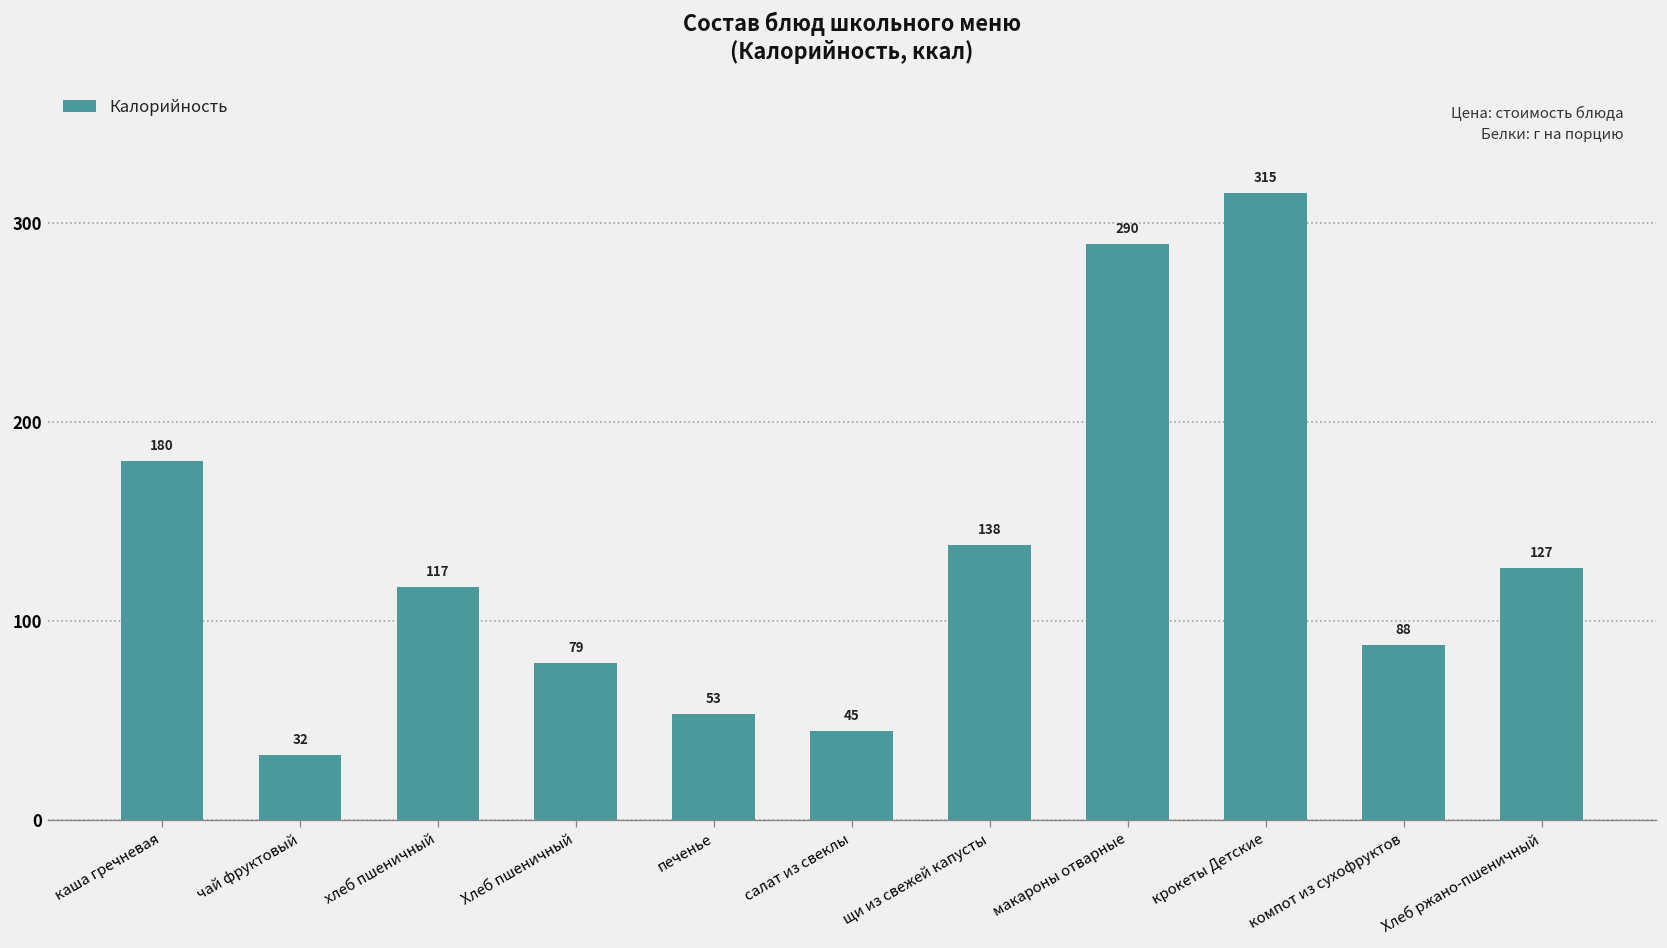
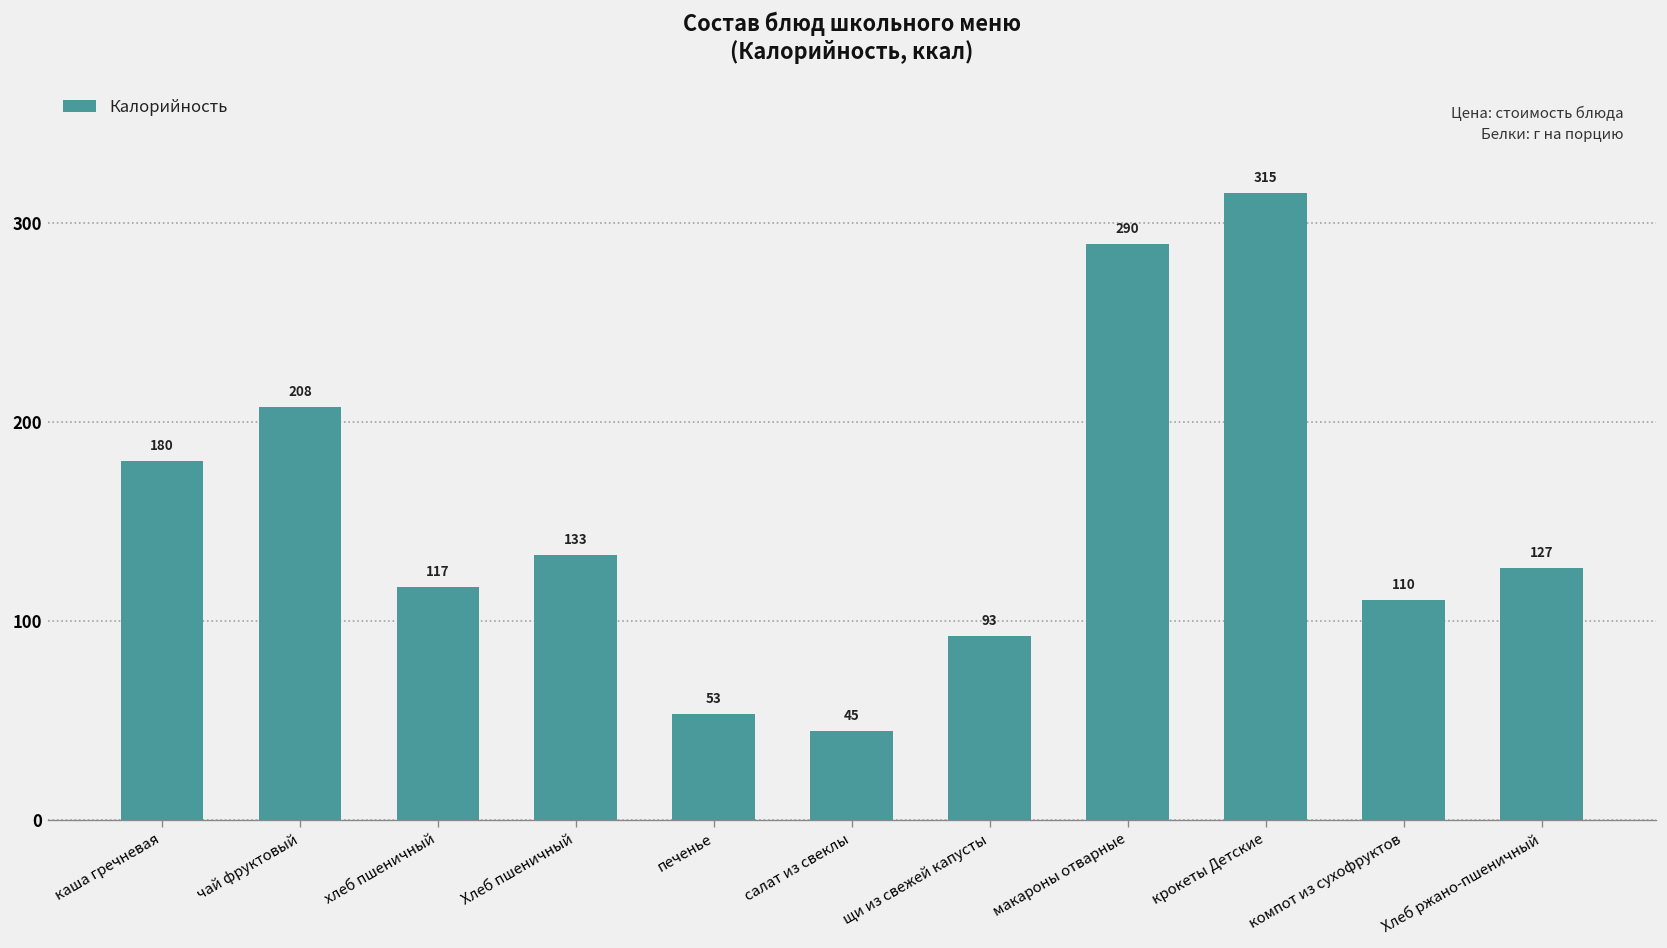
чай фруктовый: 32 -> 208
Хлеб пшеничный: 79 -> 133
щи из свежей капусты: 138 -> 93
компот из сухофруктов: 88 -> 110
